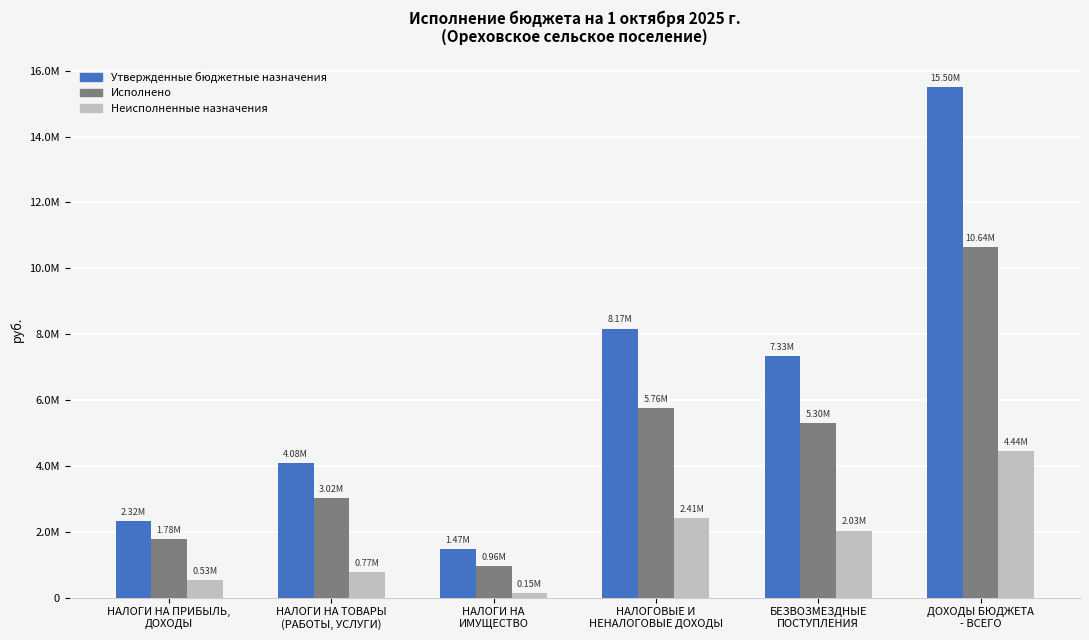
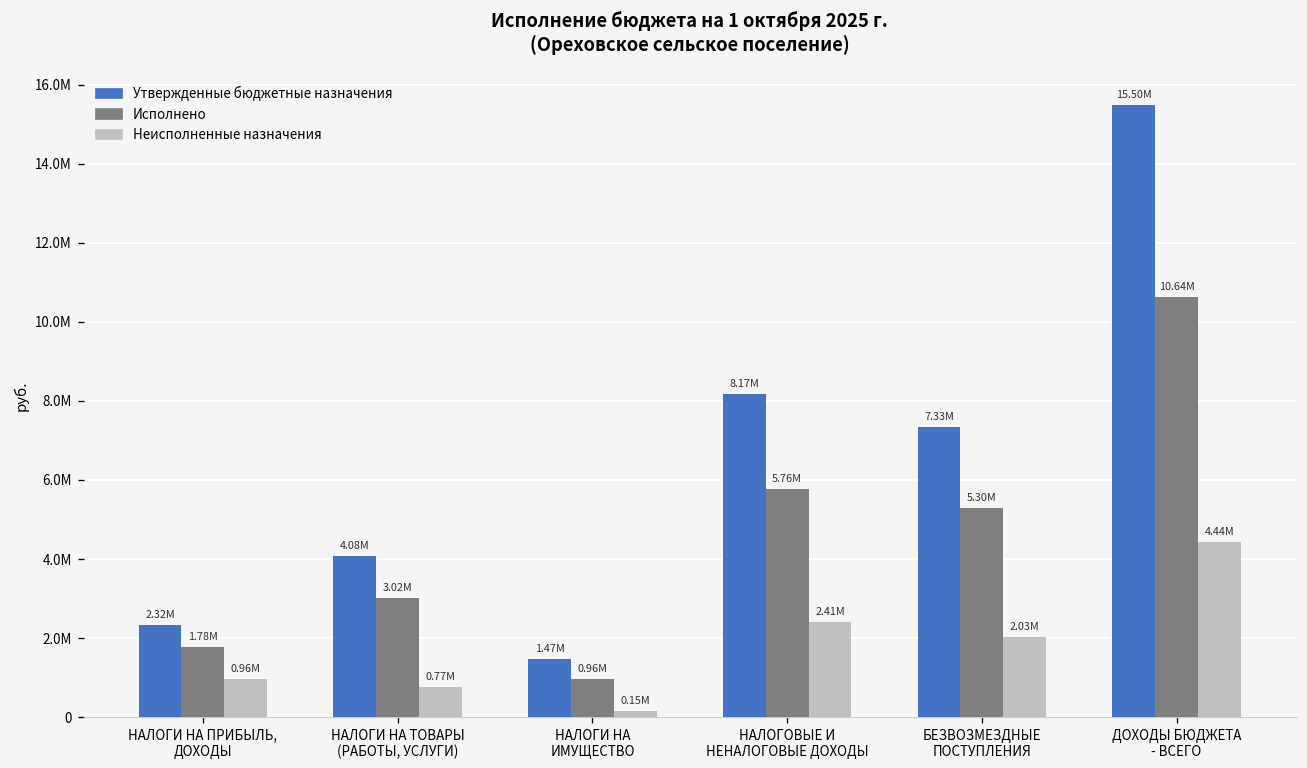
Неисполненные назначения, НАЛОГИ НА ПРИБЫЛЬ, ДОХОДЫ: 0.53M -> 0.96M
